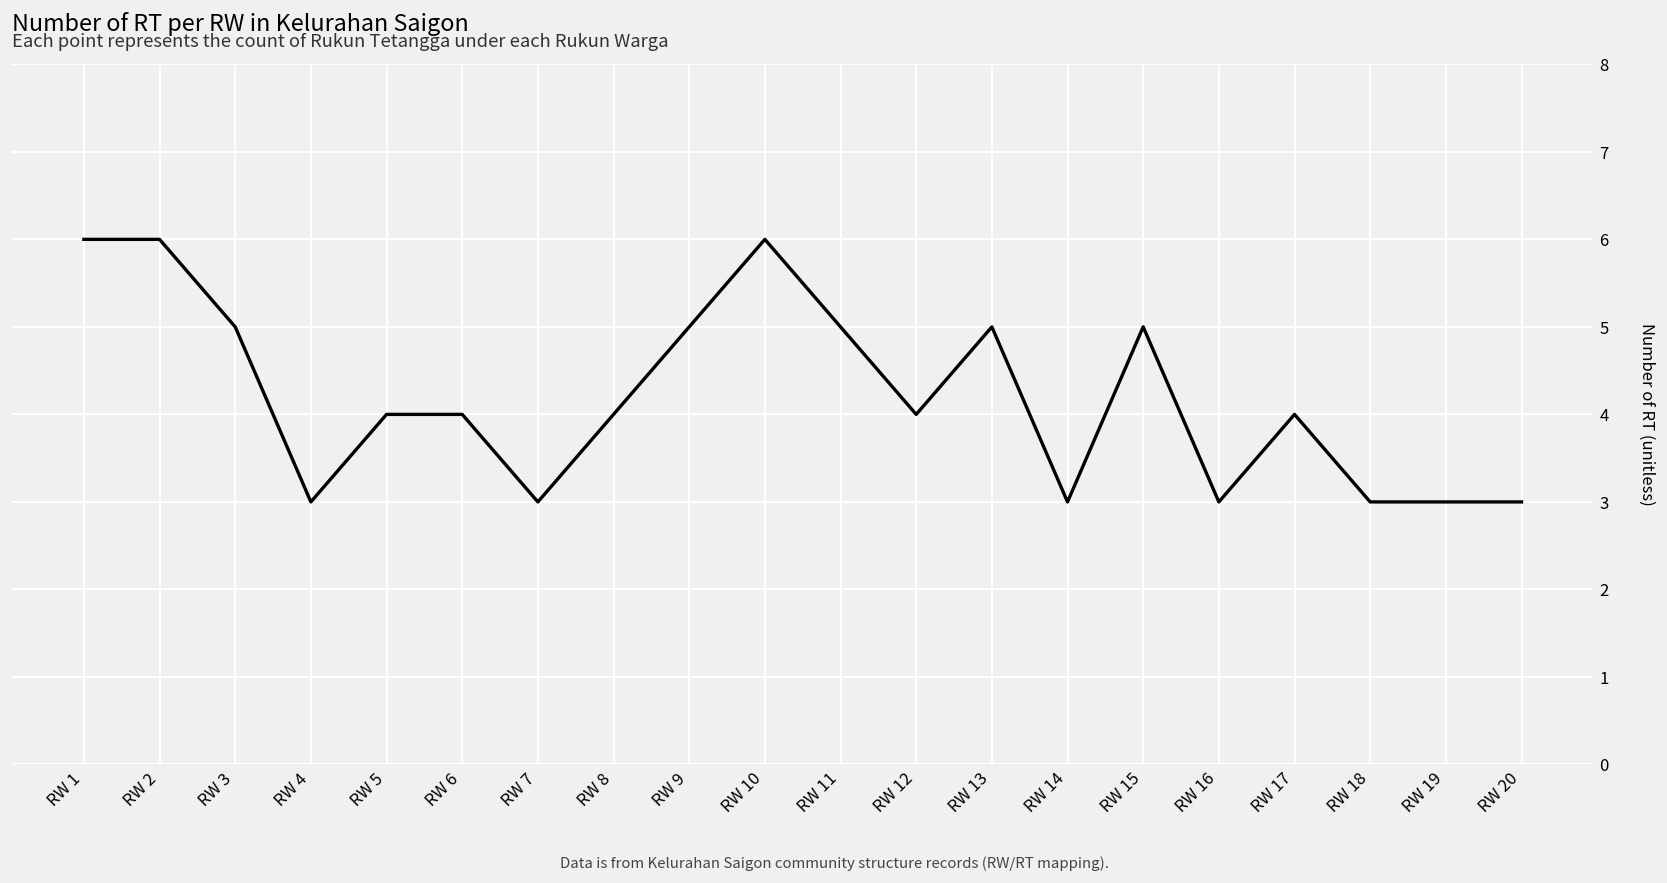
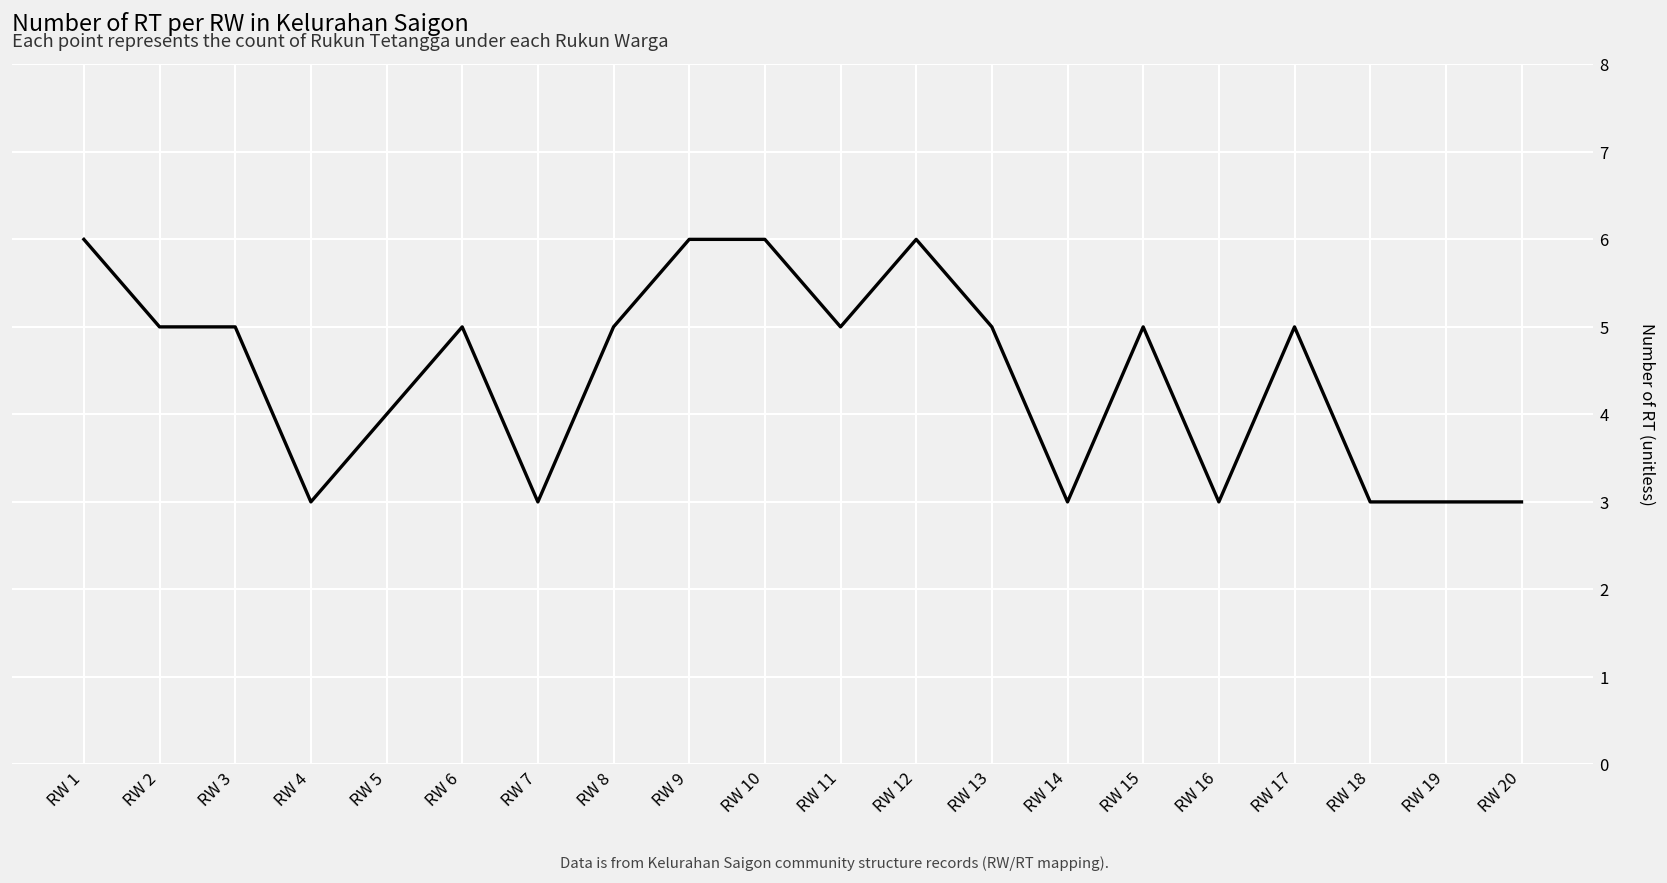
RW 2: 6 -> 5
RW 6: 4 -> 5
RW 8: 4 -> 5
RW 9: 5 -> 6
RW 12: 4 -> 6
RW 17: 4 -> 5
